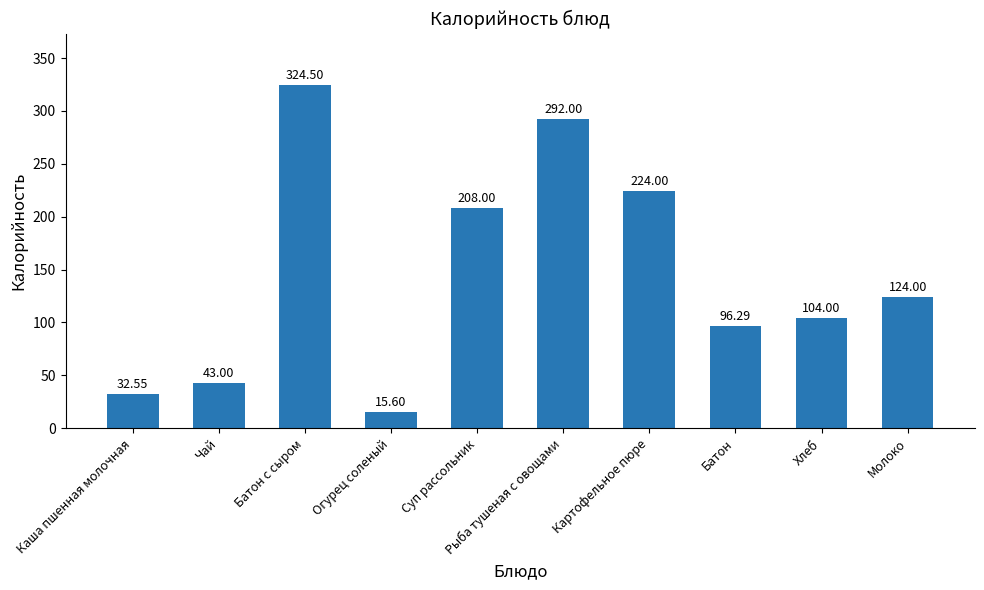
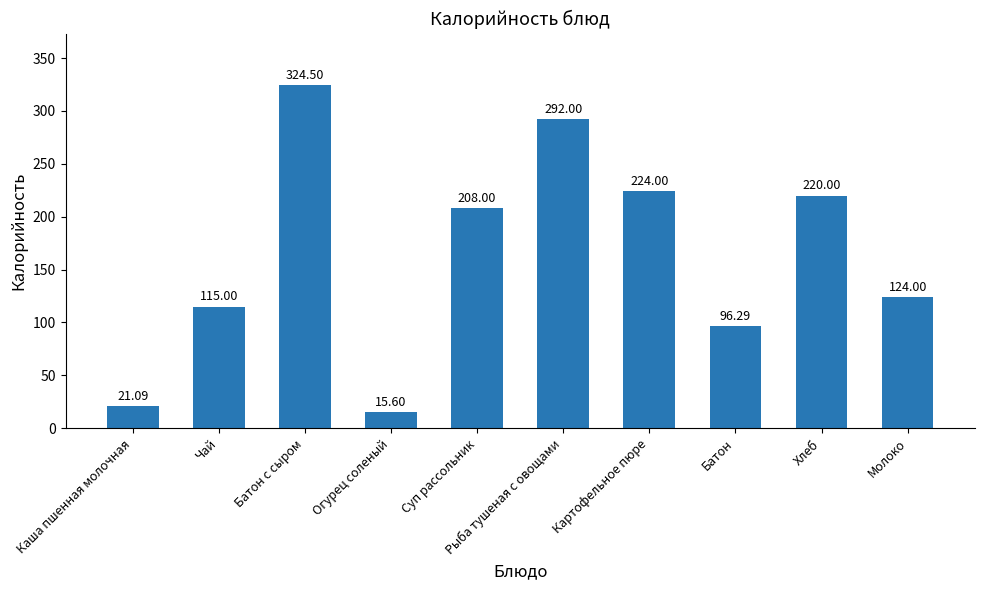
Каша пшенная молочная: 32.55 -> 21.09
Чай: 43.00 -> 115.00
Хлеб: 104.00 -> 220.00
